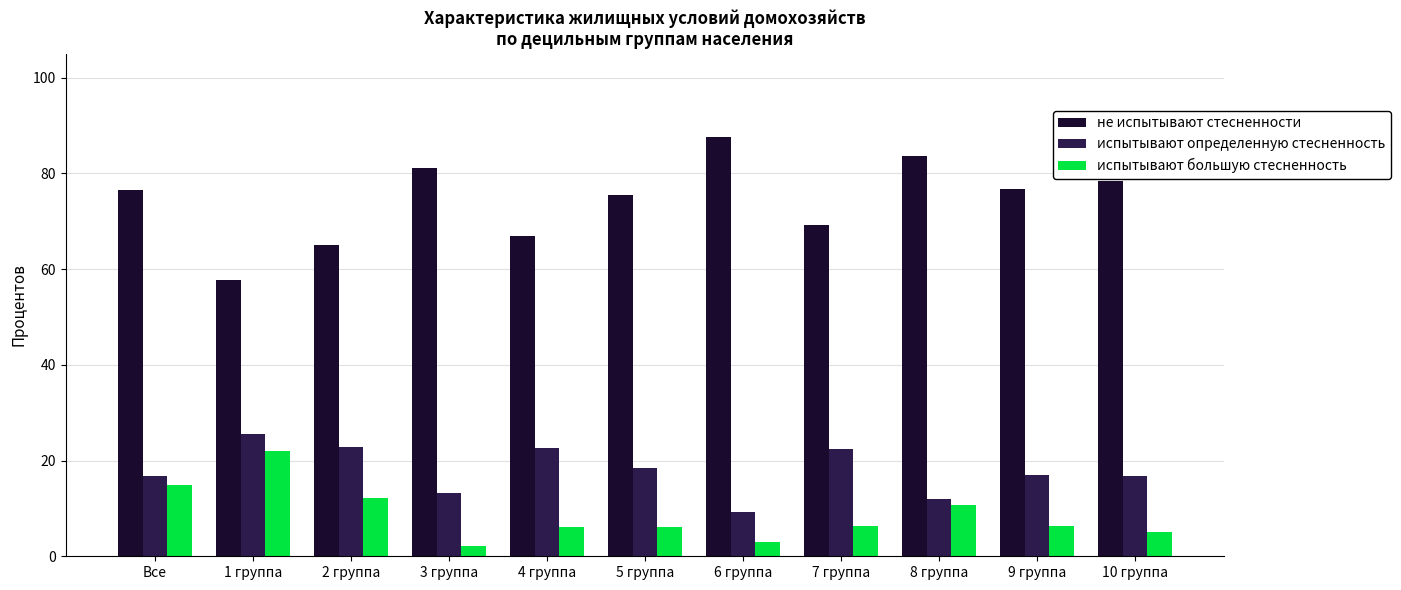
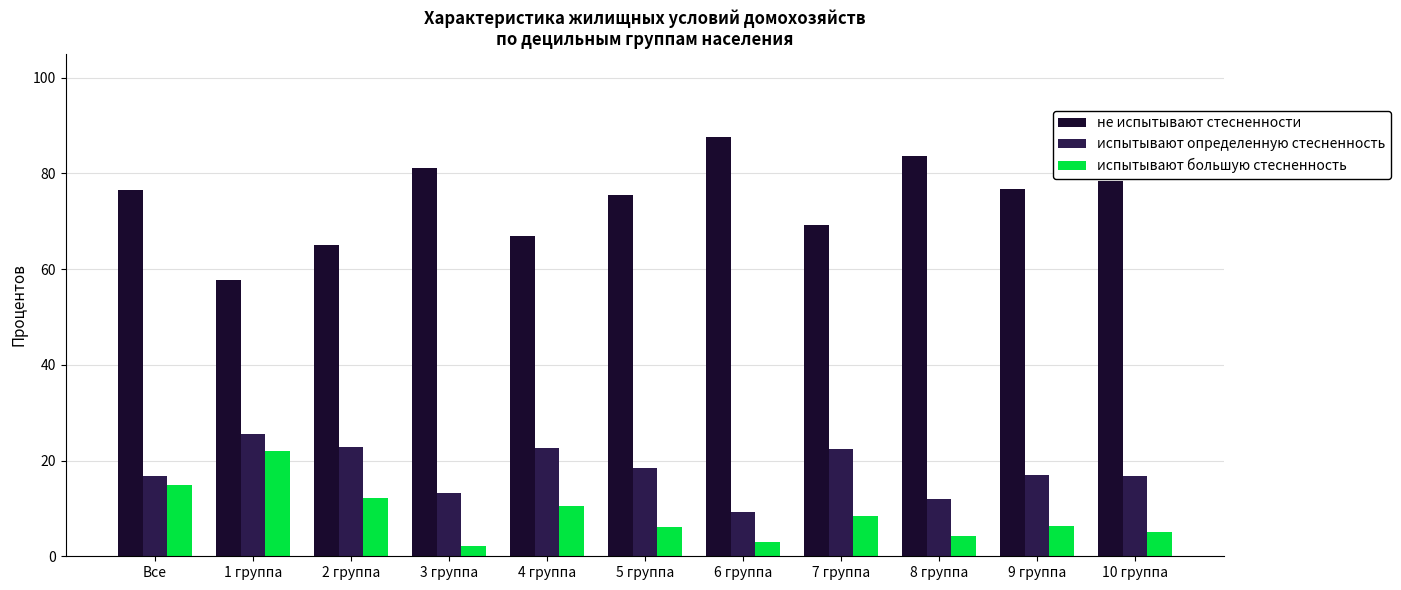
испытывают большую стесненность, 4 группа: 6 -> 11
испытывают большую стесненность, 7 группа: 6 -> 8
испытывают большую стесненность, 8 группа: 11 -> 4
